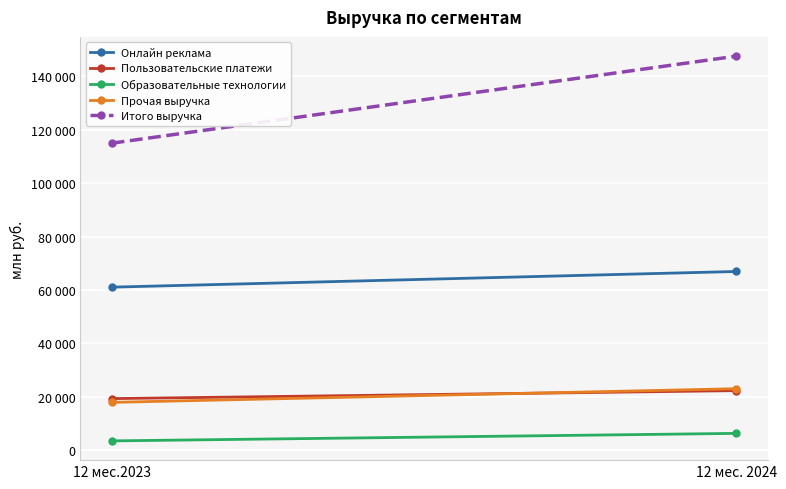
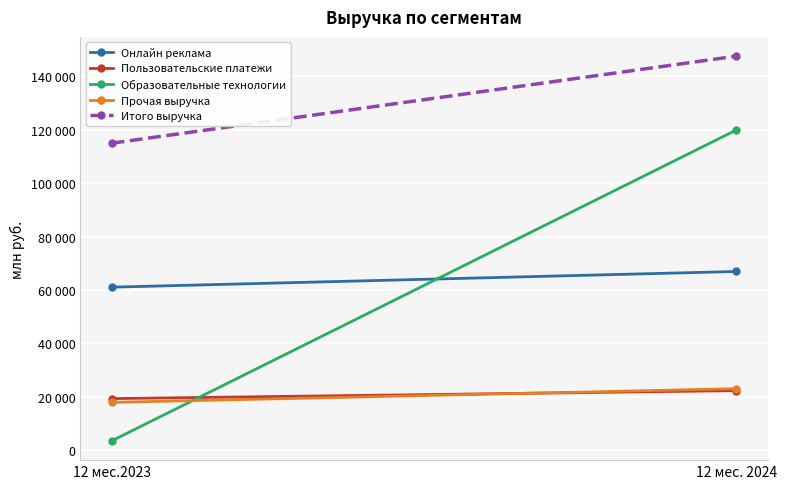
Образовательные технологии, 12 мес. 2024: 6000 -> 120000
